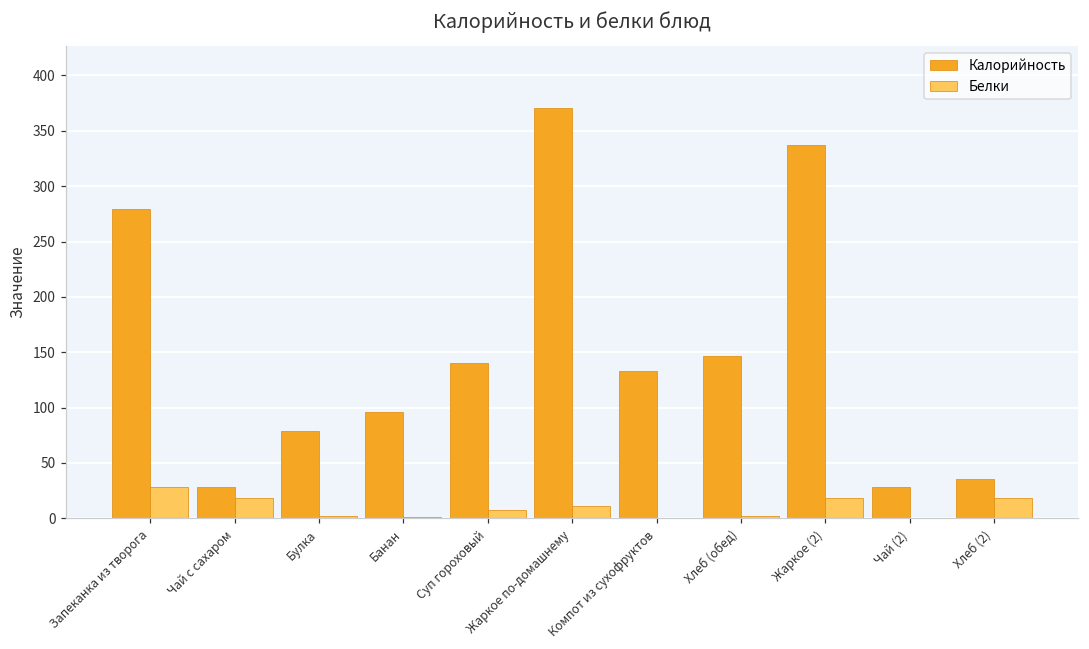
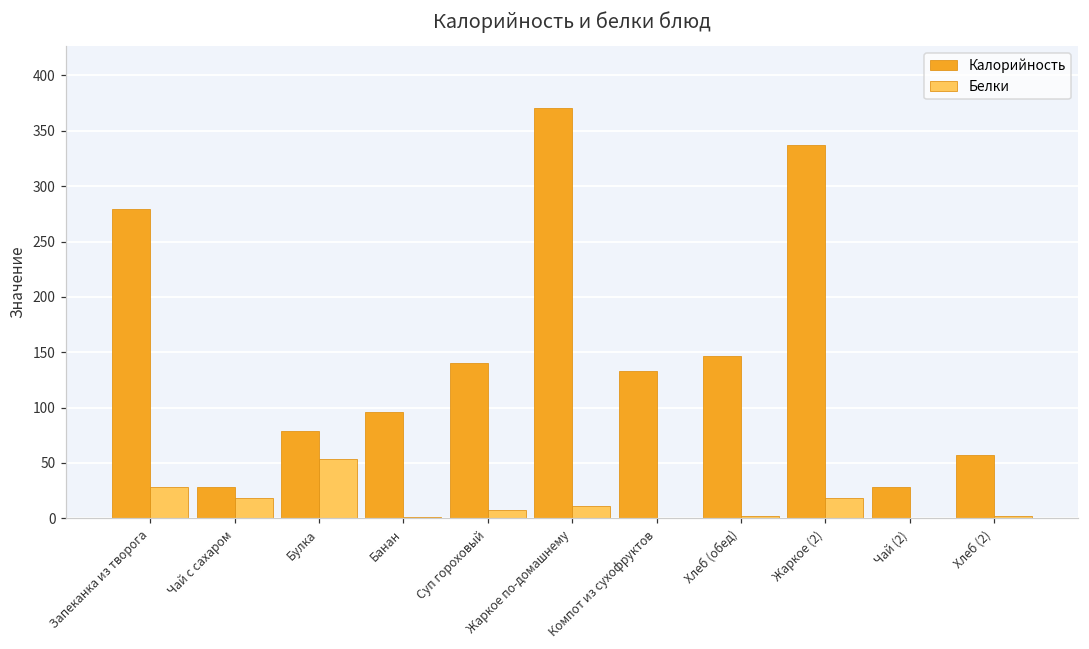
Белки, Булка: 2 -> 54
Калорийность, Хлеб (2): 36 -> 57
Белки, Хлеб (2): 18 -> 2
